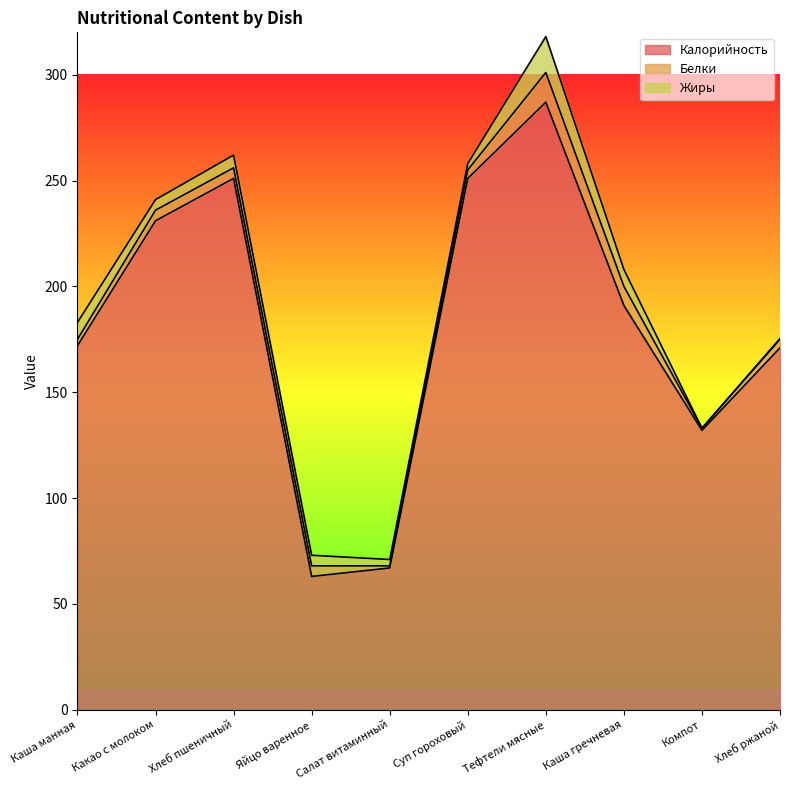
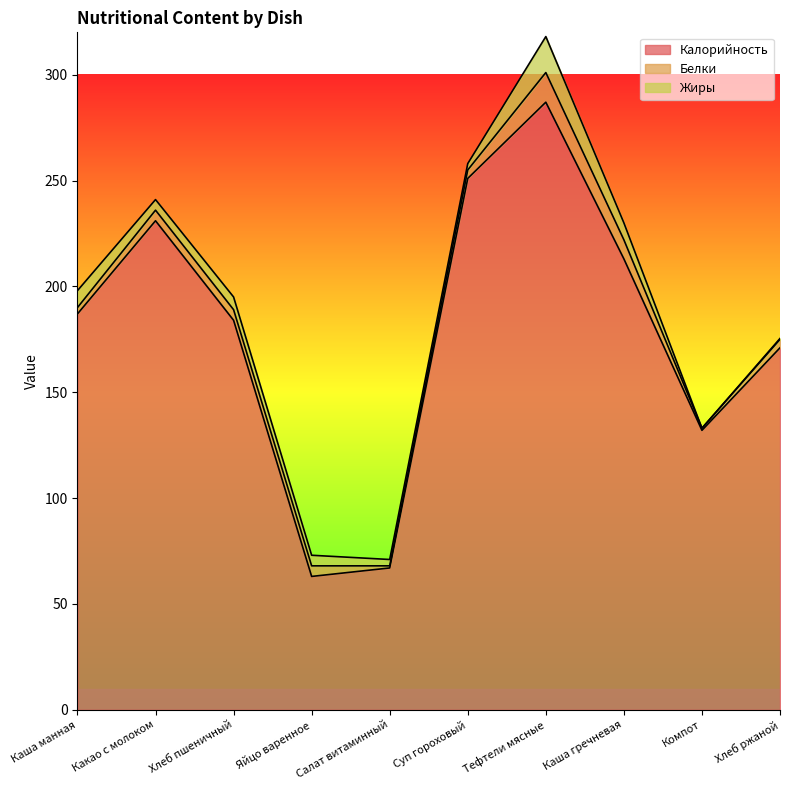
Калорийность, Каша манная: 172 -> 187
Калорийность, Хлеб пшеничный: 251 -> 184
Калорийность, Каша гречневая: 191 -> 213
